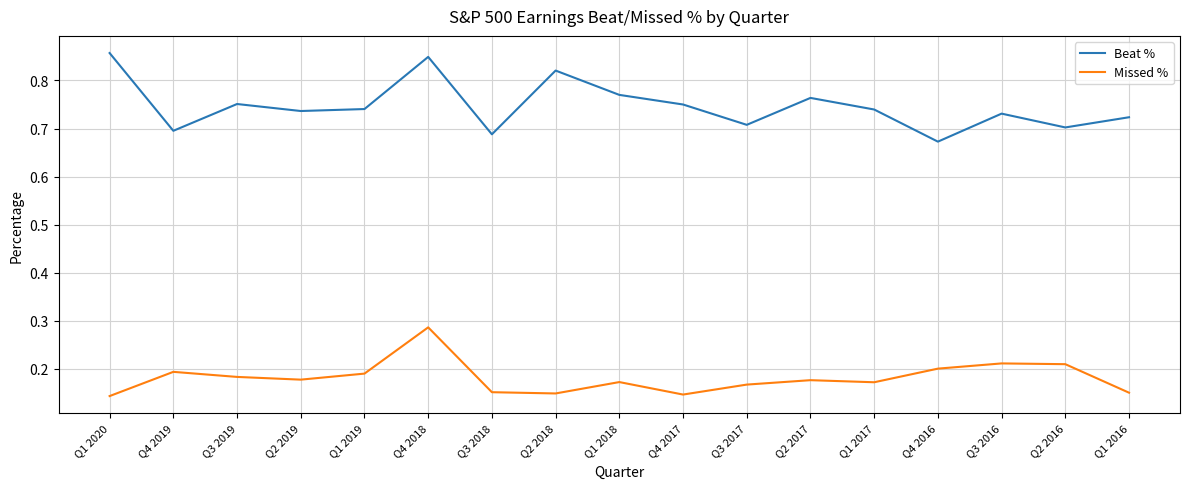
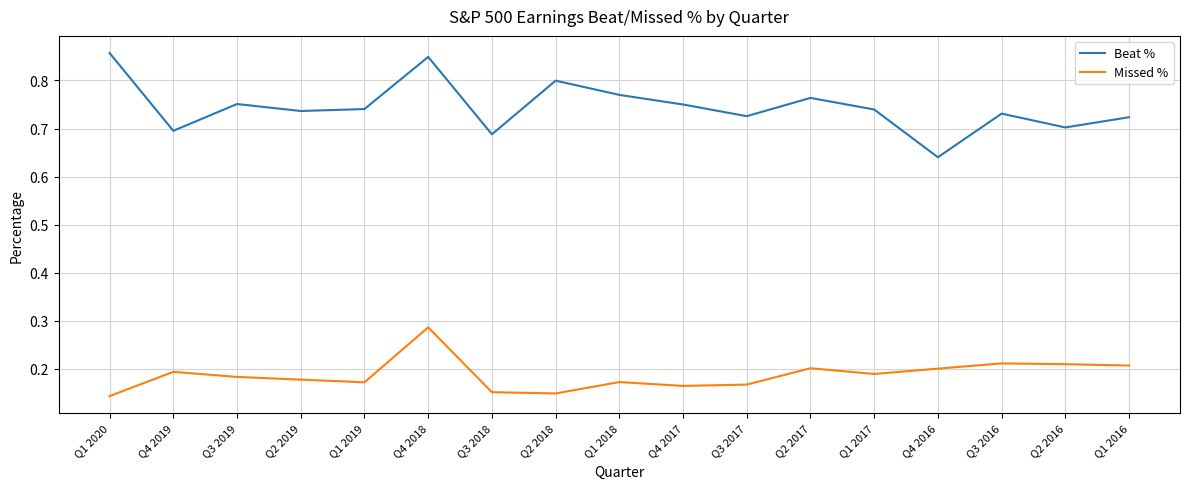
Missed %, Q1 2019: 0.19 -> 0.17
Beat %, Q2 2018: 0.82 -> 0.80
Missed %, Q4 2017: 0.15 -> 0.16
Beat %, Q3 2017: 0.71 -> 0.73
Missed %, Q2 2017: 0.18 -> 0.20
Missed %, Q1 2017: 0.17 -> 0.19
Beat %, Q4 2016: 0.67 -> 0.64
Missed %, Q1 2016: 0.15 -> 0.21
